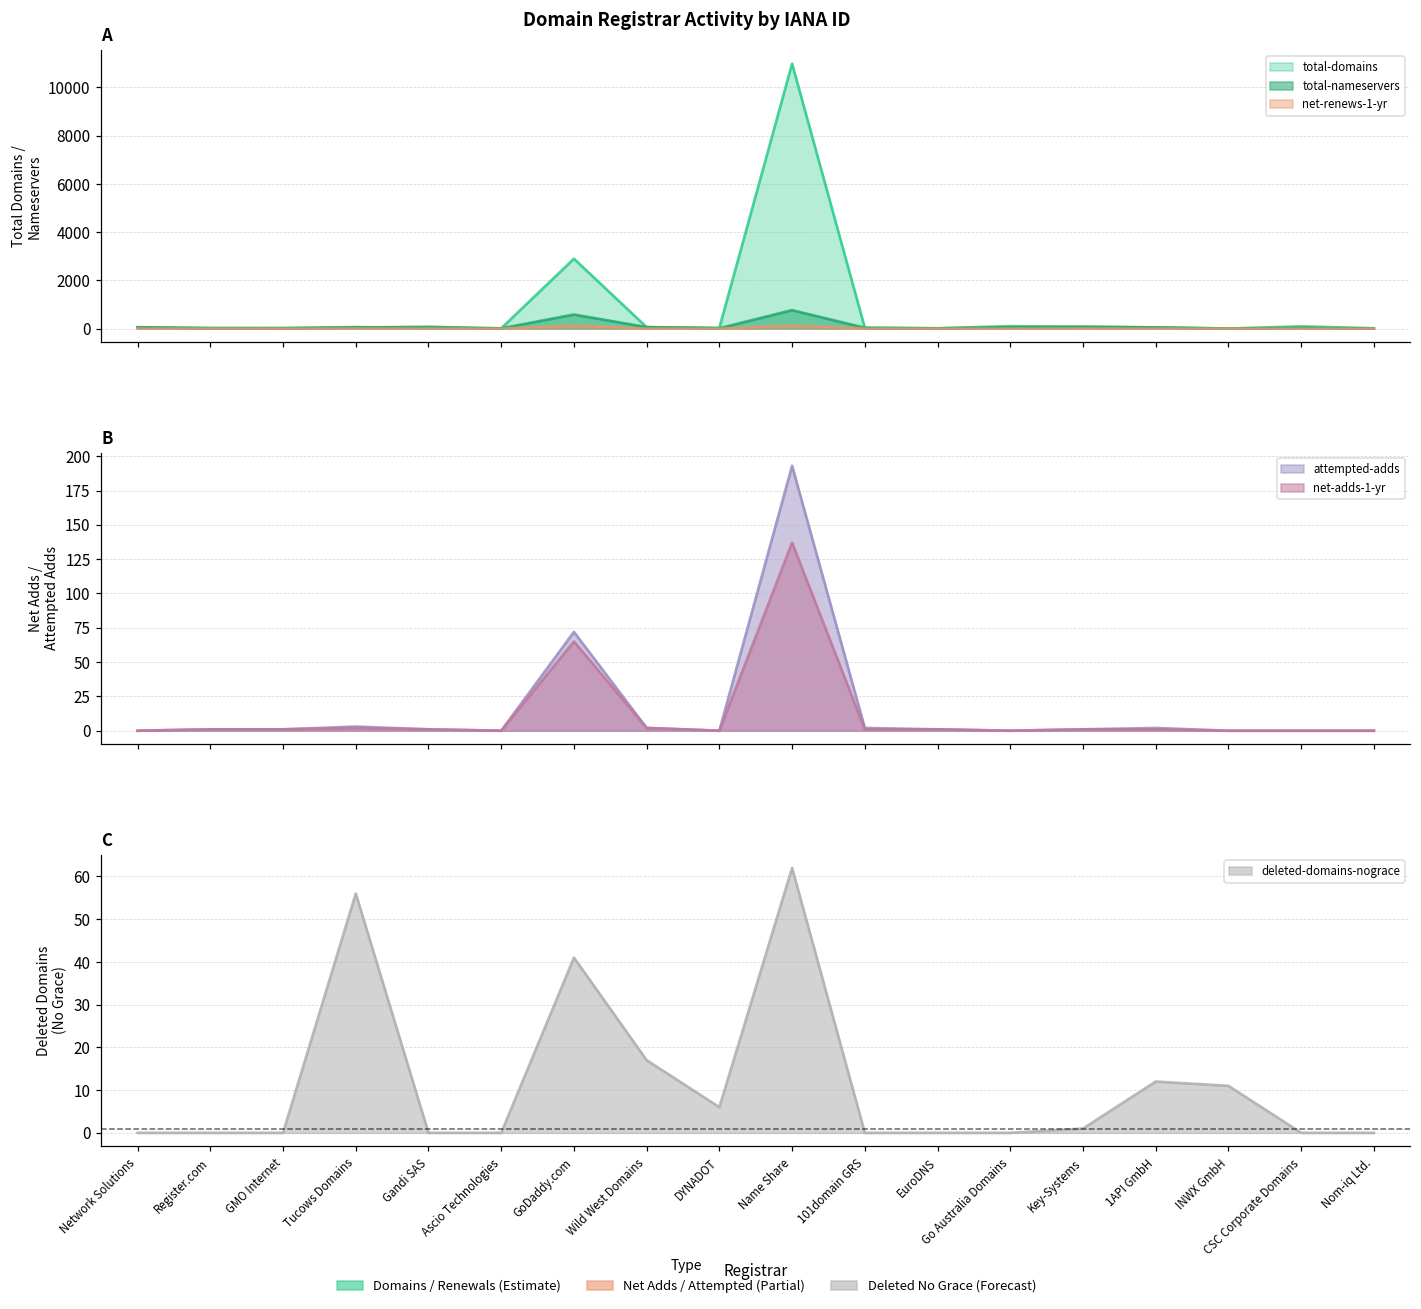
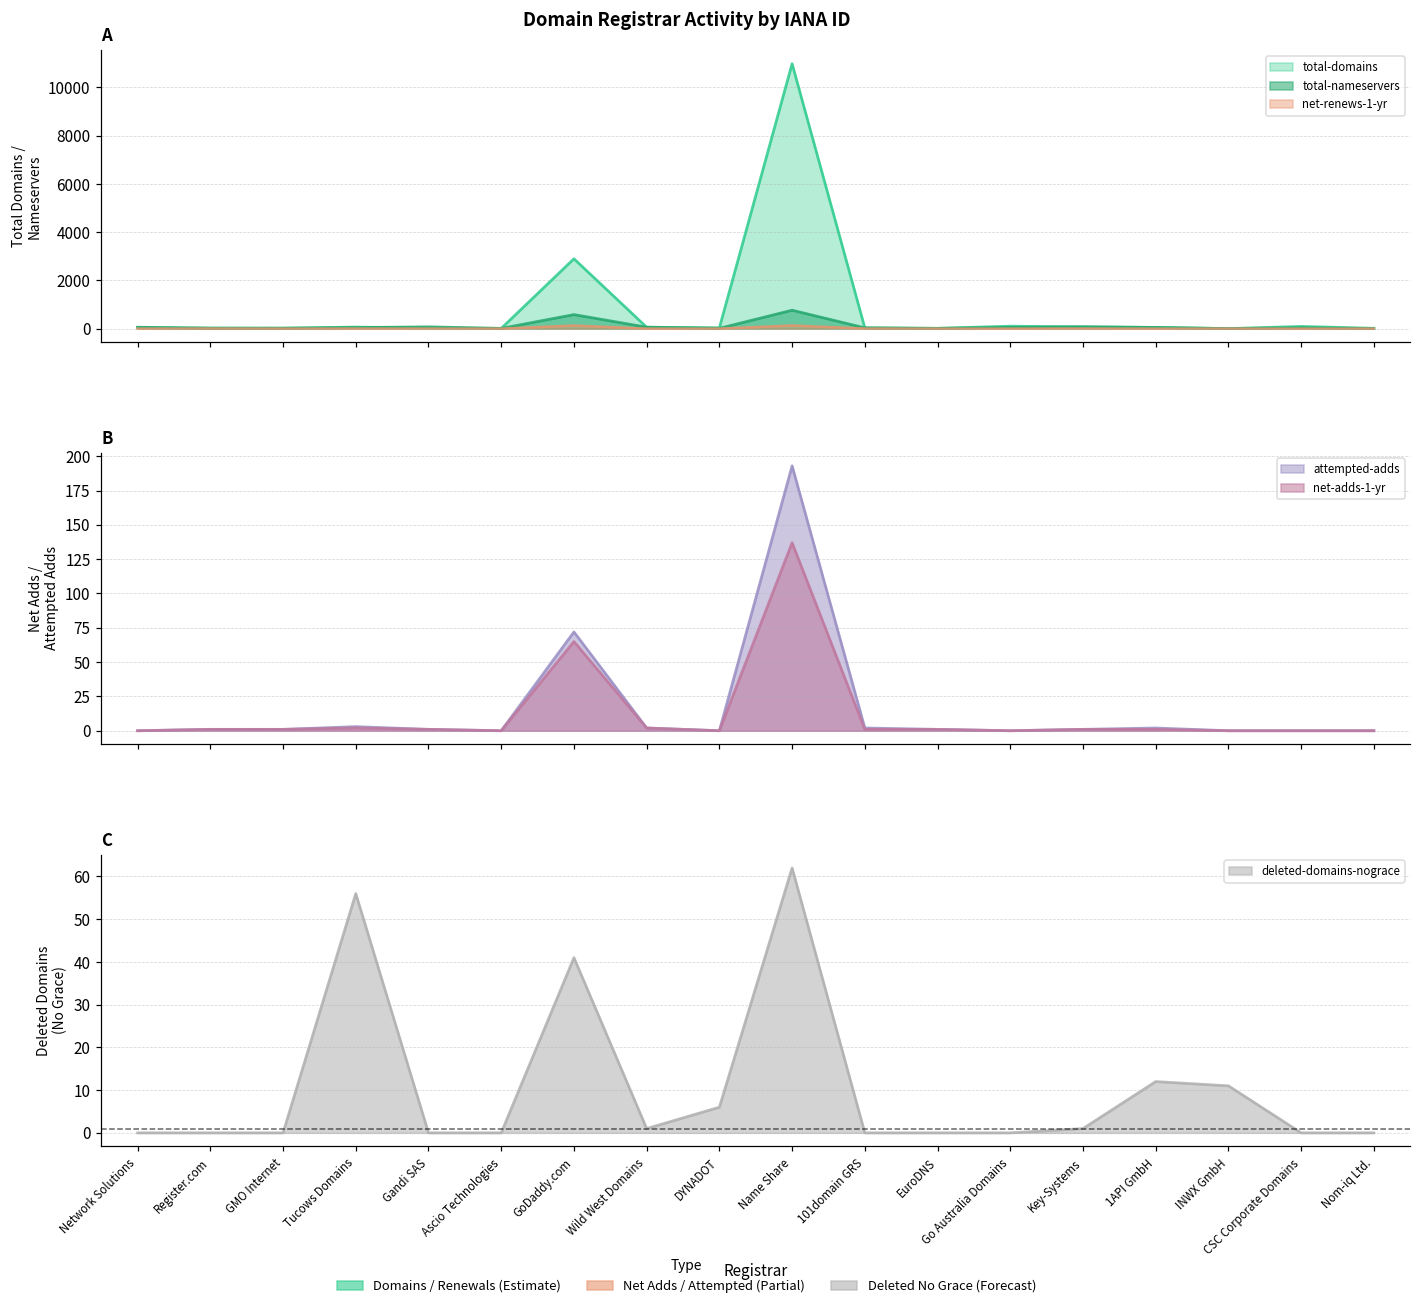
C, Wild West Domains: 17 -> 1
